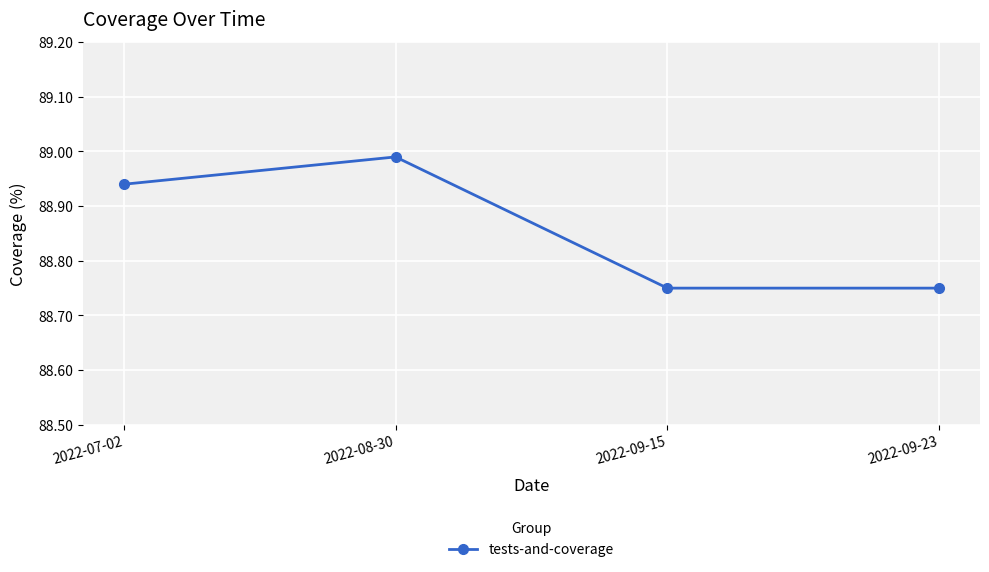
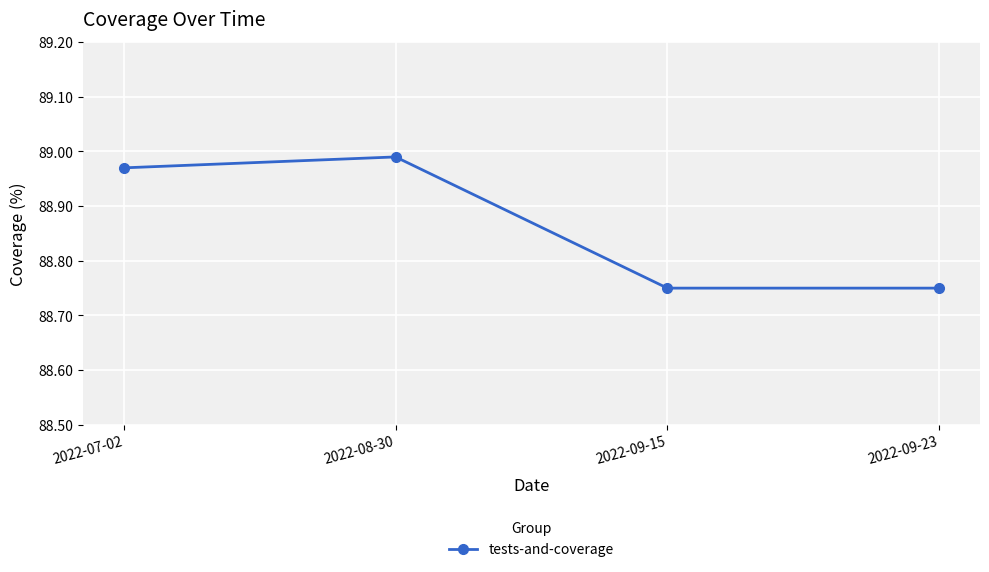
2022-07-02: 88.94 -> 88.97
